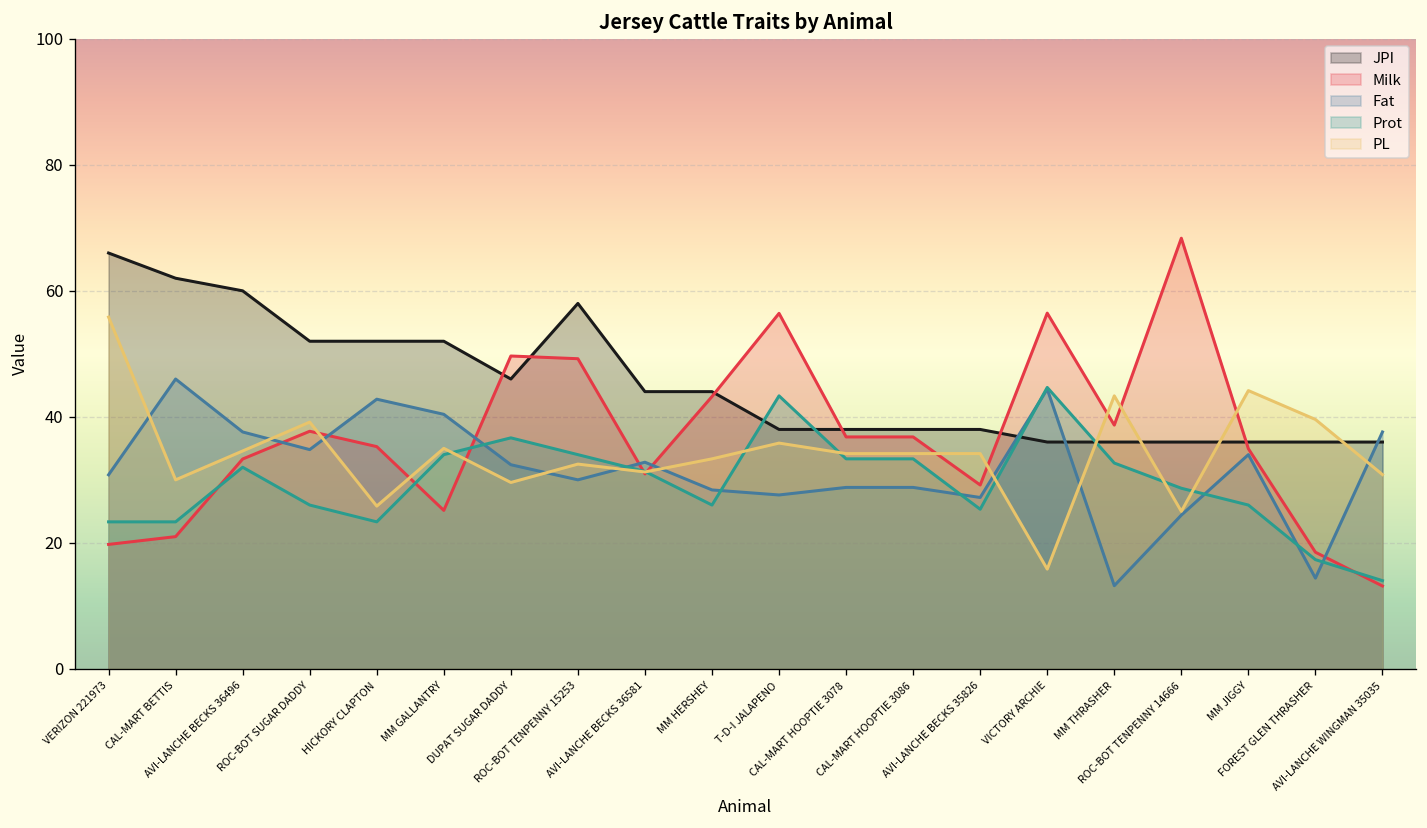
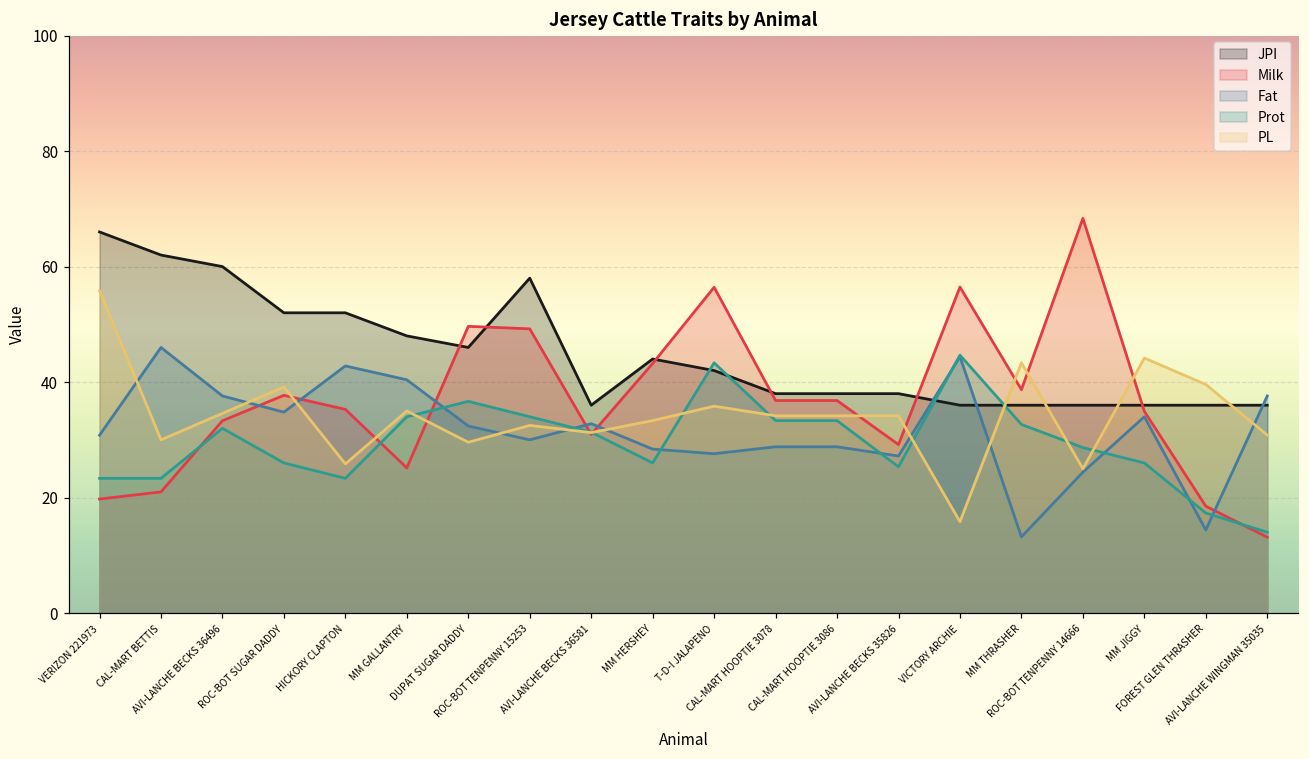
JPI, MM GALLANTRY: 52 -> 48
JPI, AVI-LANCHE BECKS 36581: 44 -> 36
JPI, T-D-I JALAPENO: 38 -> 42
